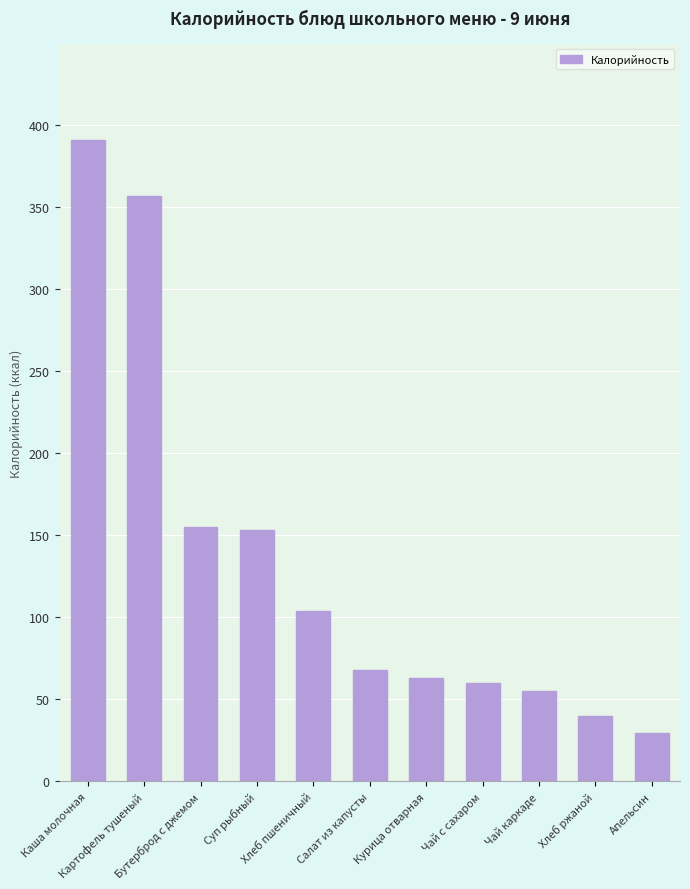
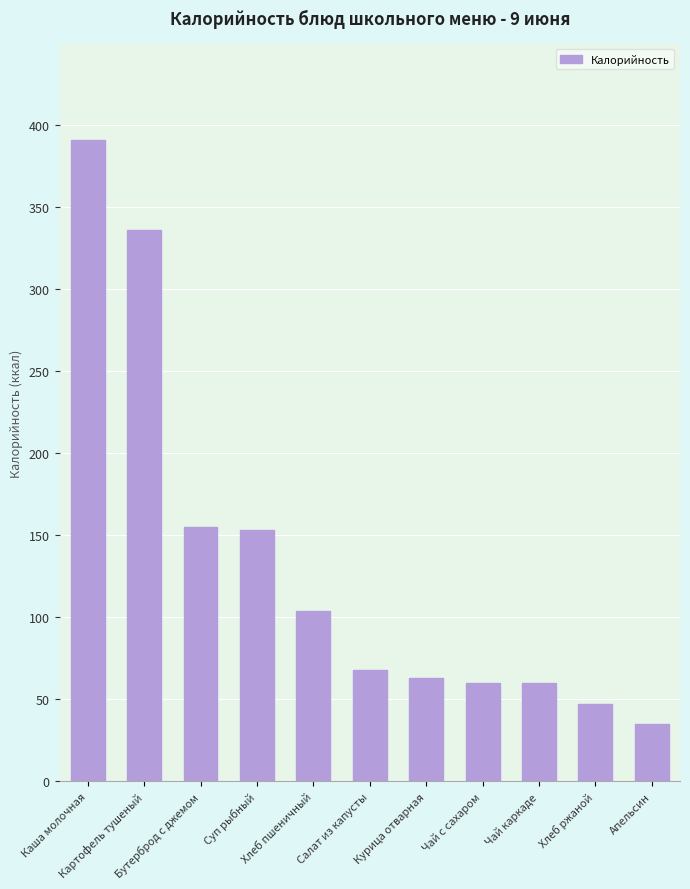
Картофель тушеный: 357 -> 336
Чай каркаде: 55 -> 60
Хлеб ржаной: 40 -> 47
Апельсин: 30 -> 35
